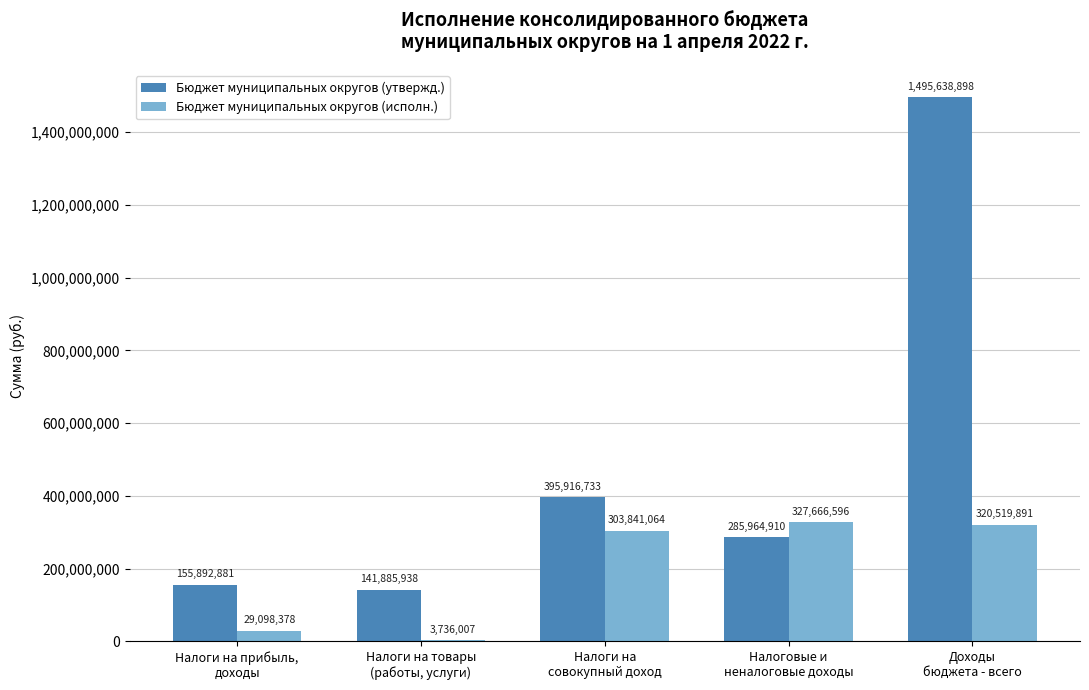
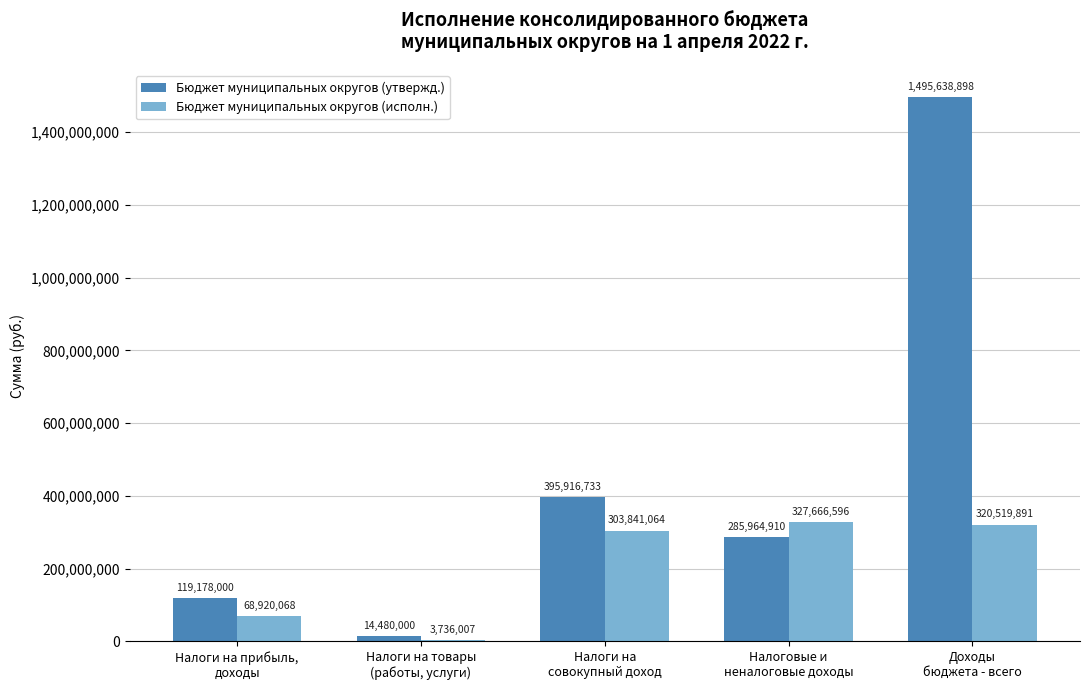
Бюджет муниципальных округов (утвержд.), Налоги на прибыль, доходы: 155,892,881 -> 119,178,000
Бюджет муниципальных округов (исполн.), Налоги на прибыль, доходы: 29,098,378 -> 68,920,068
Бюджет муниципальных округов (утвержд.), Налоги на товары (работы, услуги): 141,885,938 -> 14,480,000
